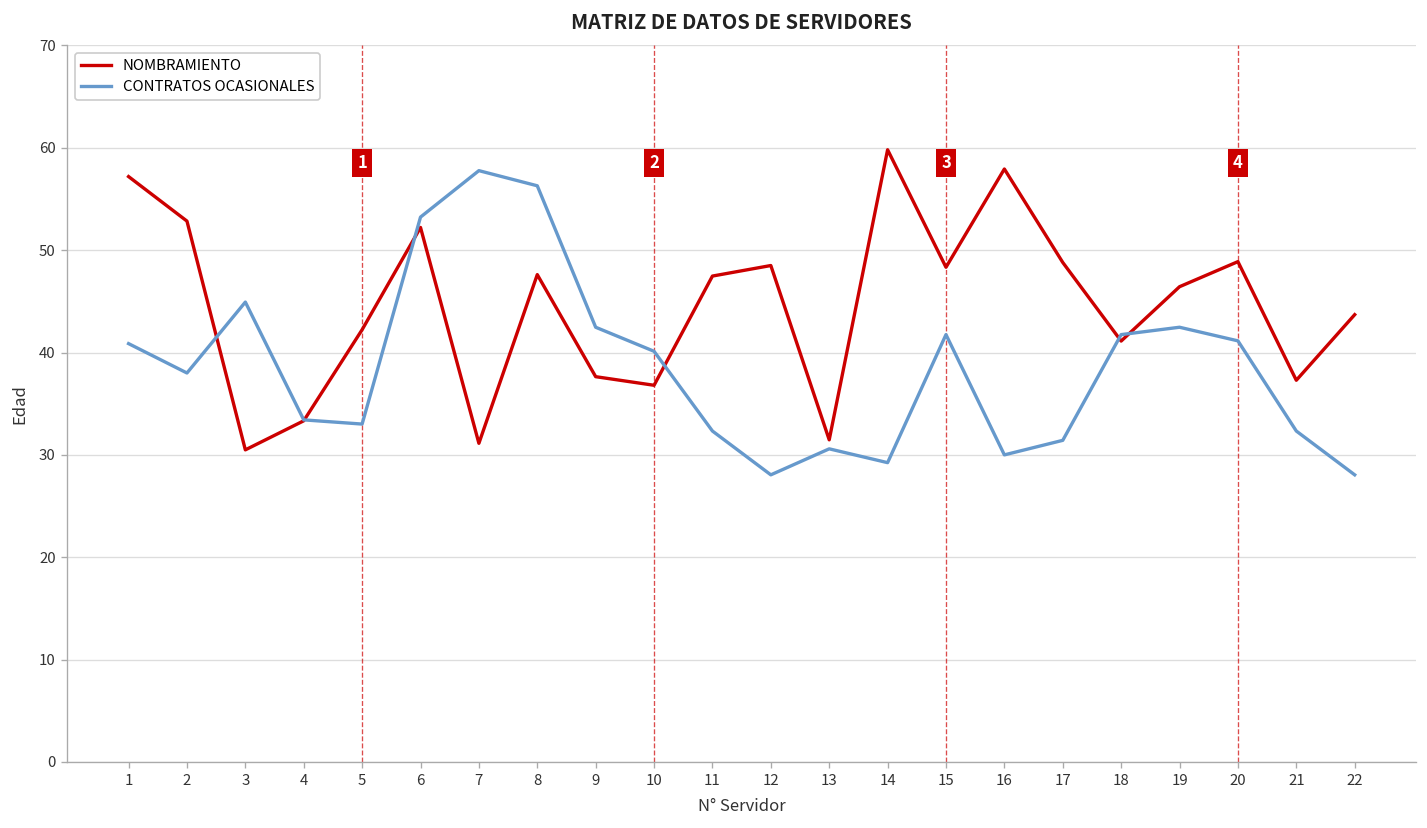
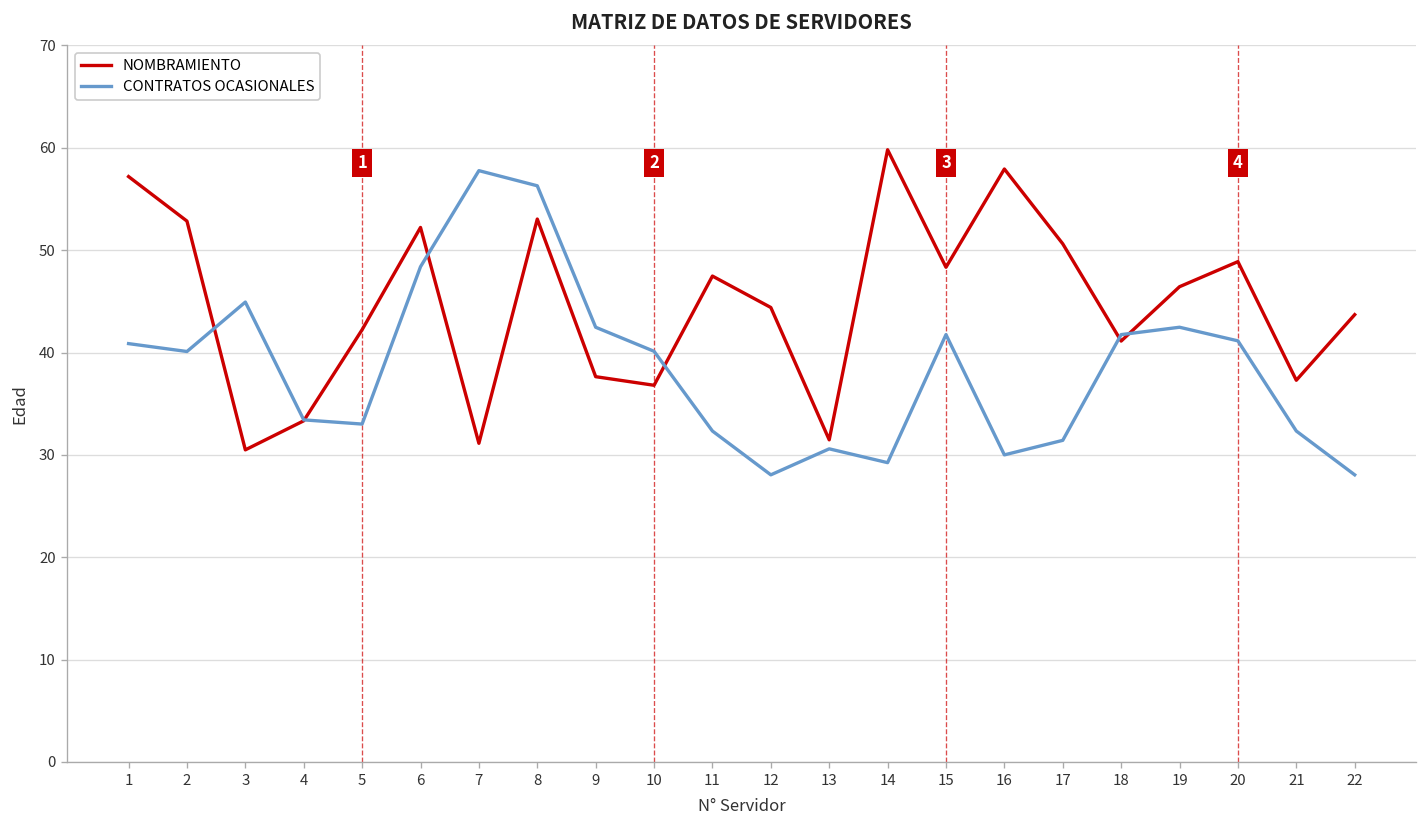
CONTRATOS OCASIONALES, 2: 38 -> 40
CONTRATOS OCASIONALES, 6: 53 -> 48
NOMBRAMIENTO, 8: 48 -> 53
NOMBRAMIENTO, 12: 49 -> 44
NOMBRAMIENTO, 17: 49 -> 51
